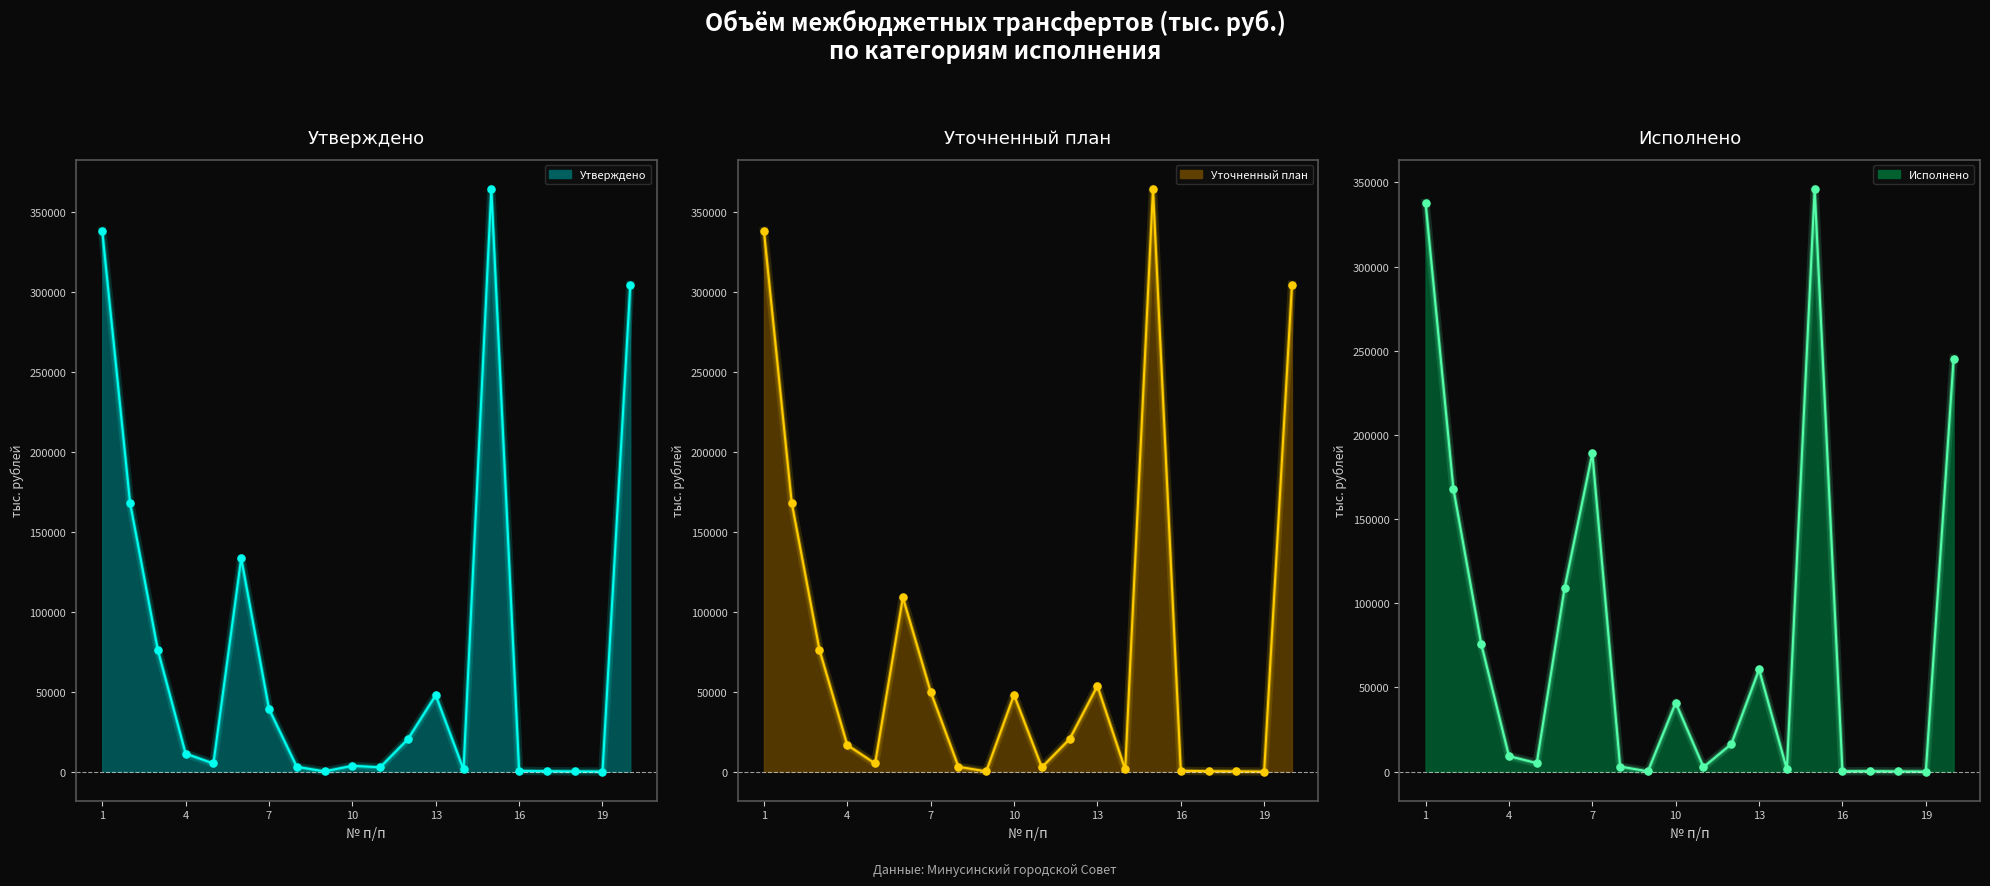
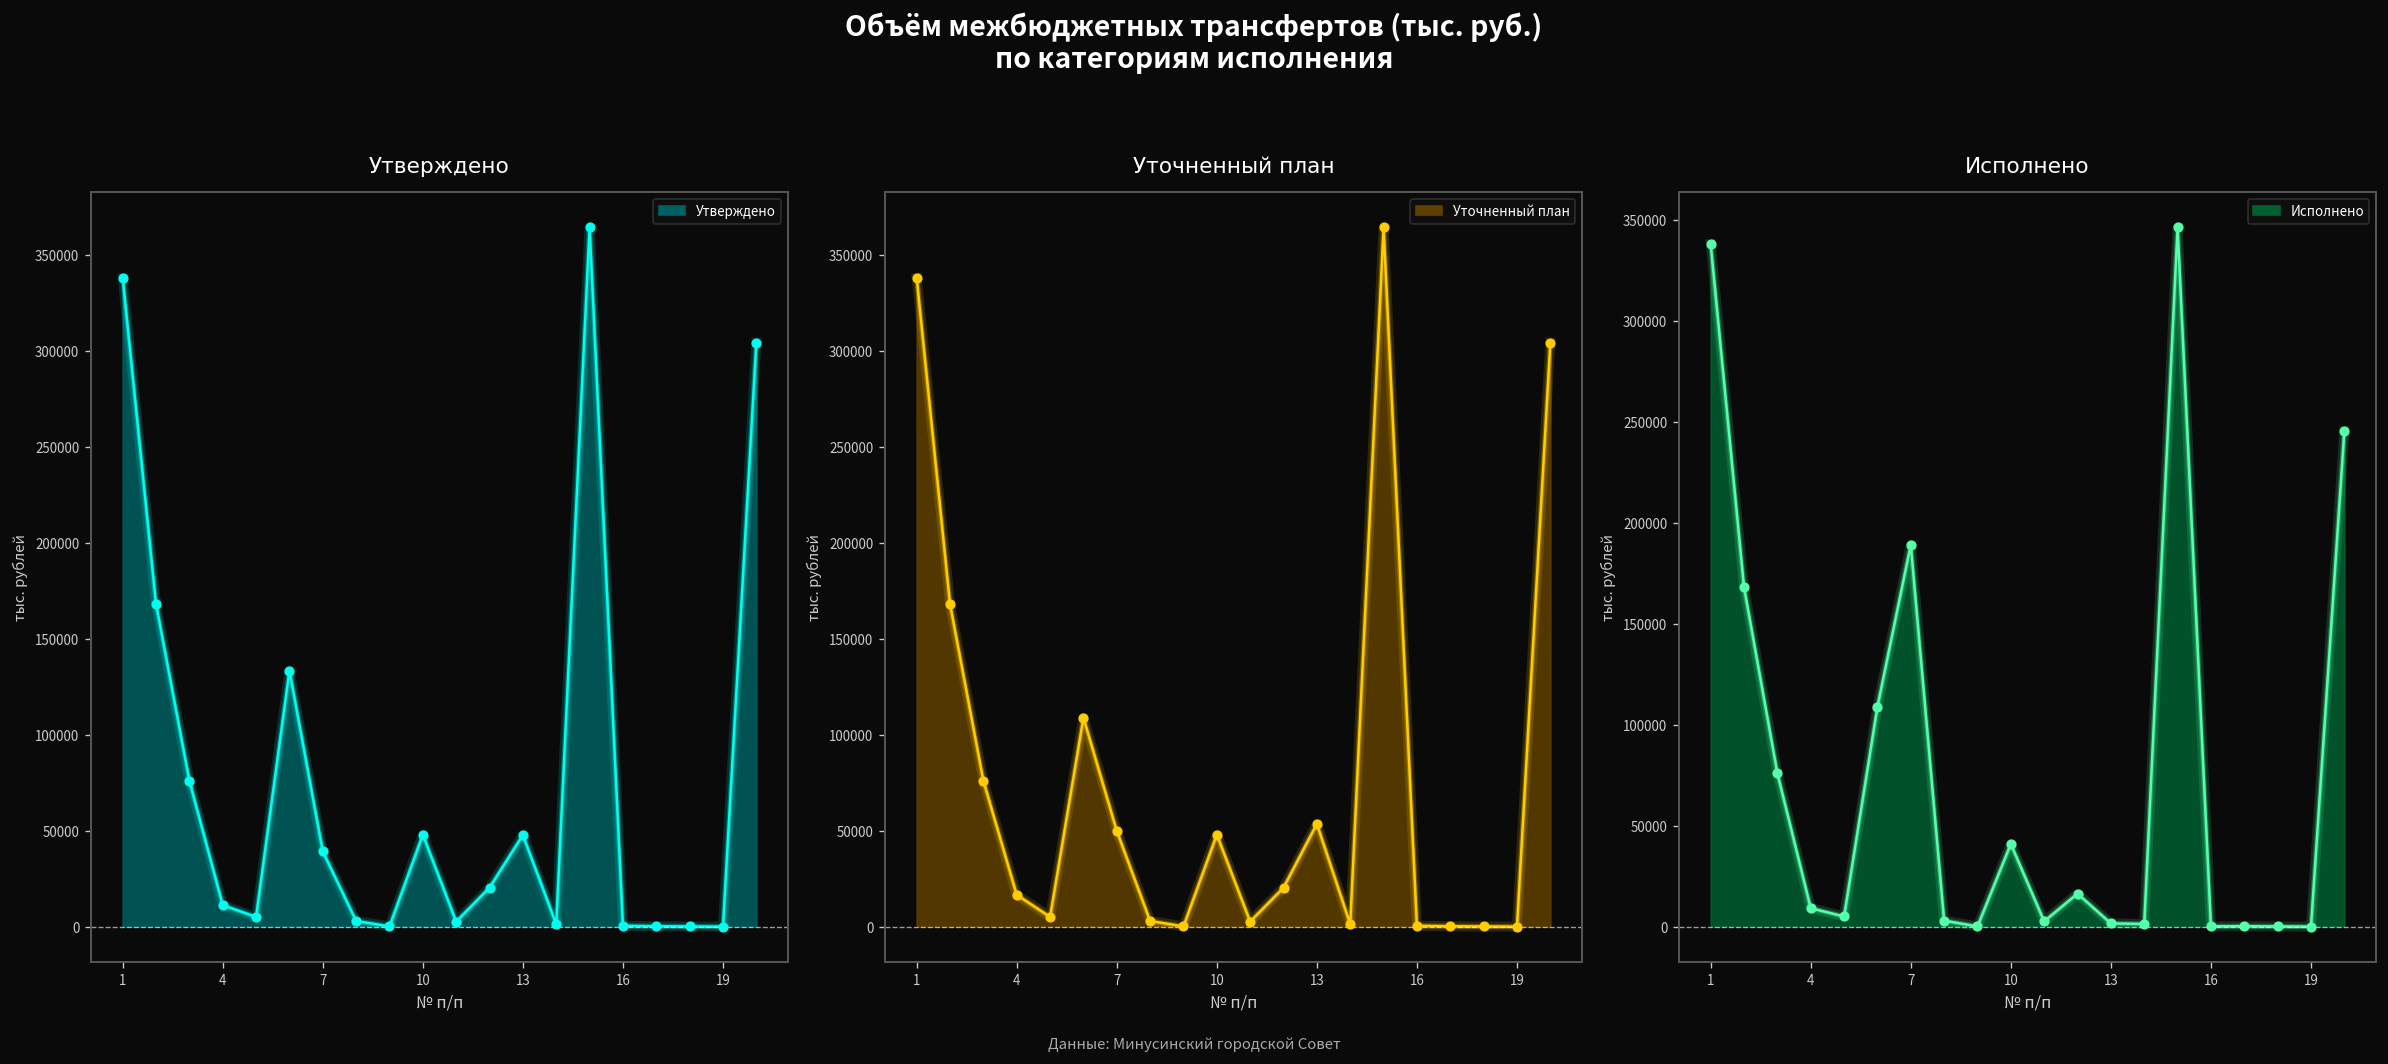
Утверждено, 10: 4000 -> 48000
Исполнено, 13: 61000 -> 2000
